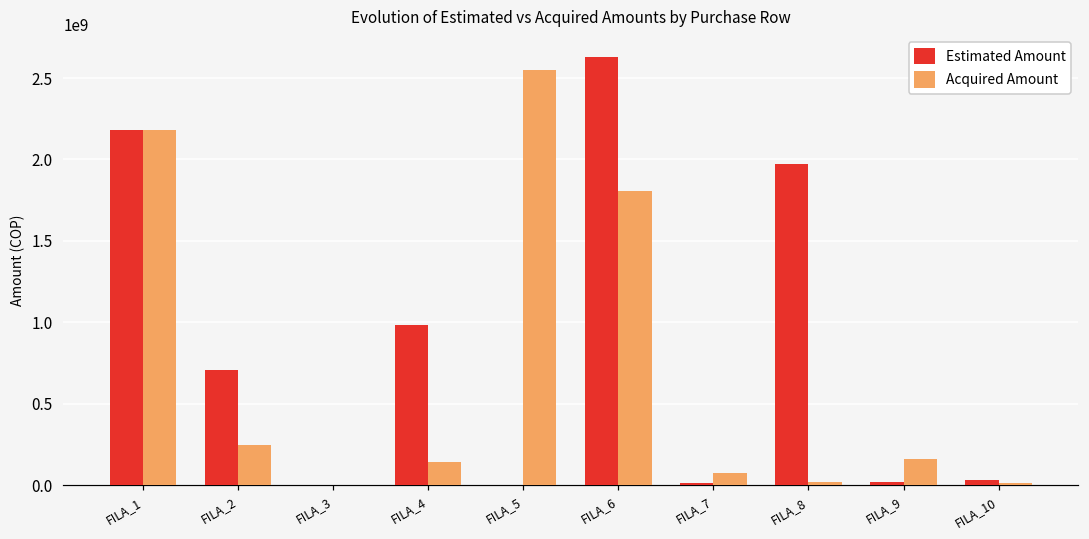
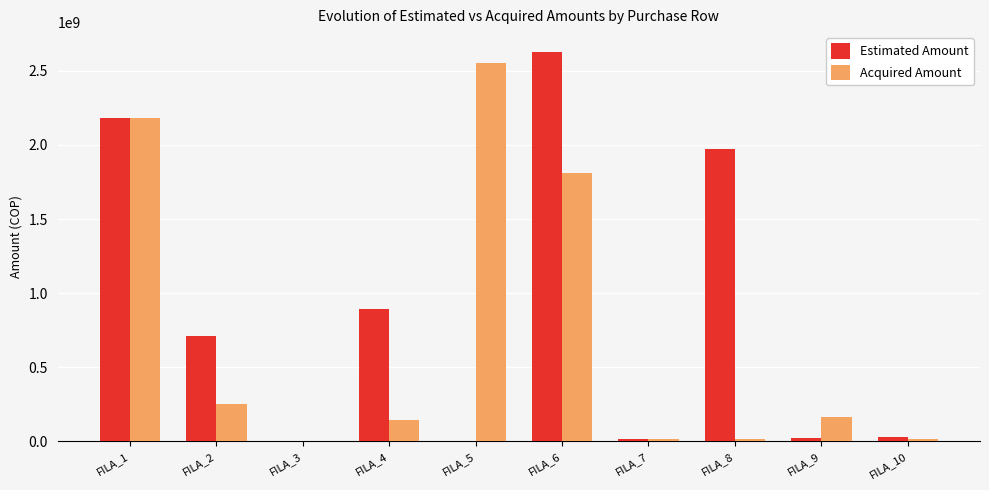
Estimated Amount, FILA_4: 980000000 -> 890000000
Acquired Amount, FILA_7: 70000000 -> 10000000
